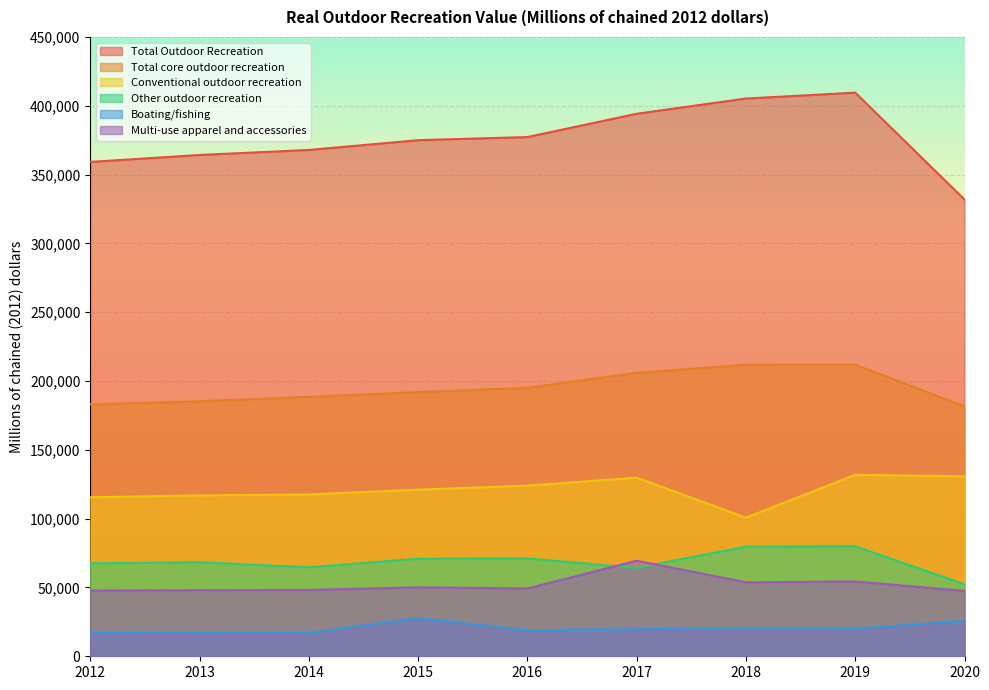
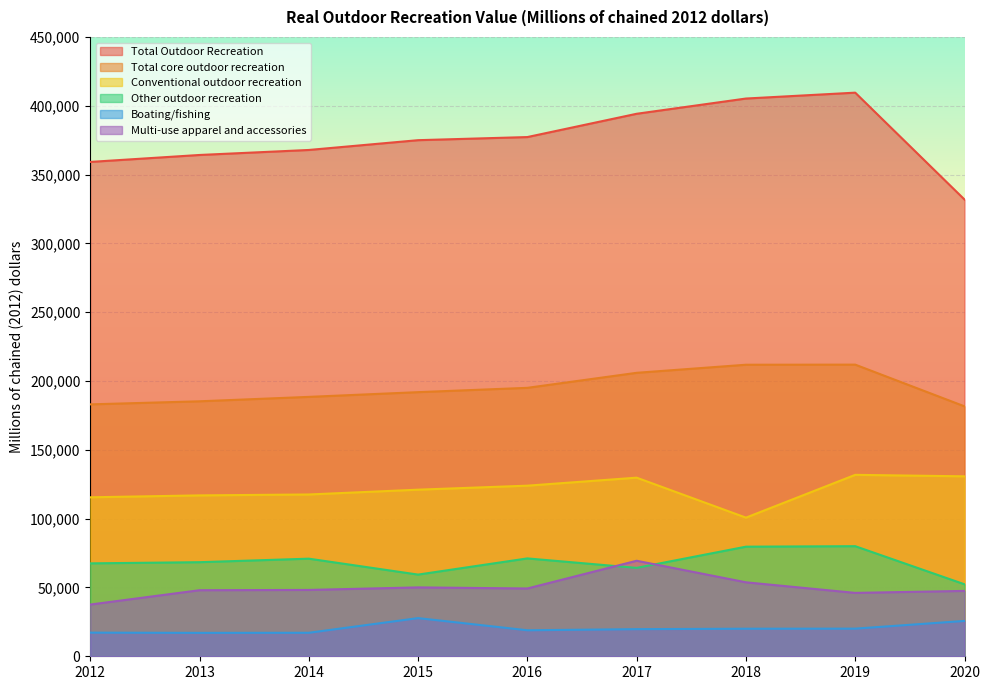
Multi-use apparel and accessories, 2012: 48,000 -> 38,000
Other outdoor recreation, 2014: 65,000 -> 71,000
Other outdoor recreation, 2015: 71,000 -> 59,000
Multi-use apparel and accessories, 2019: 54,000 -> 46,000
